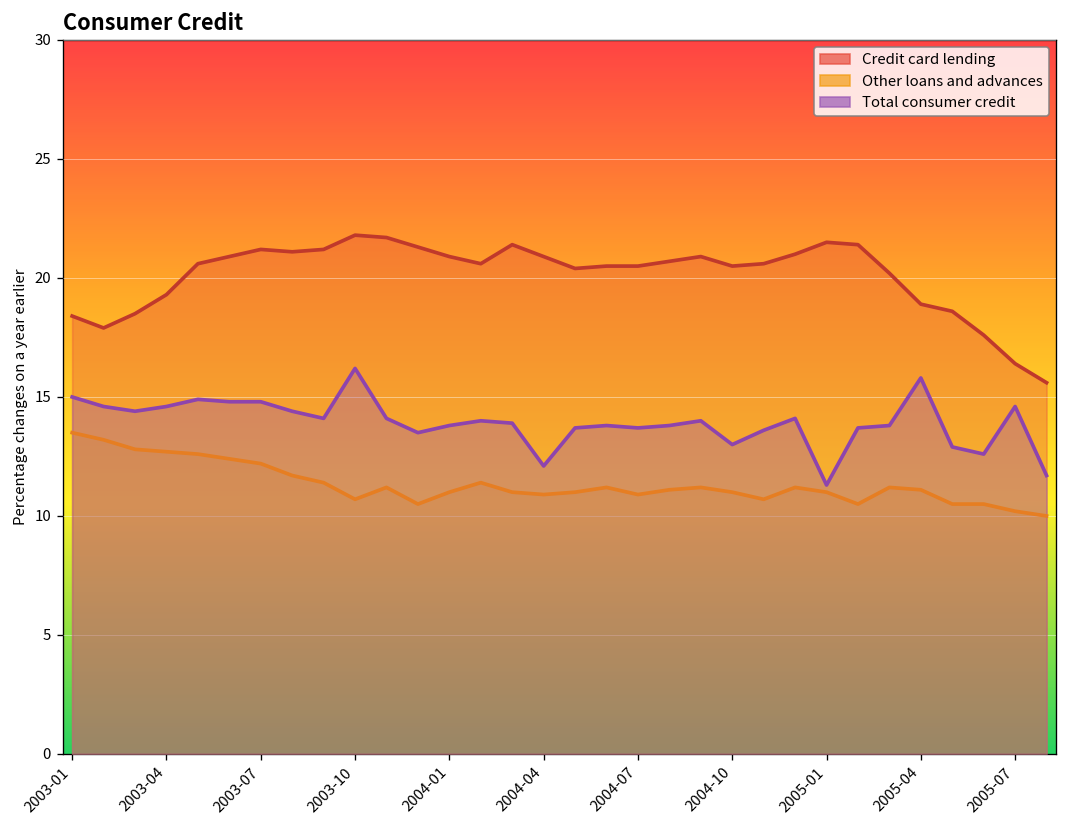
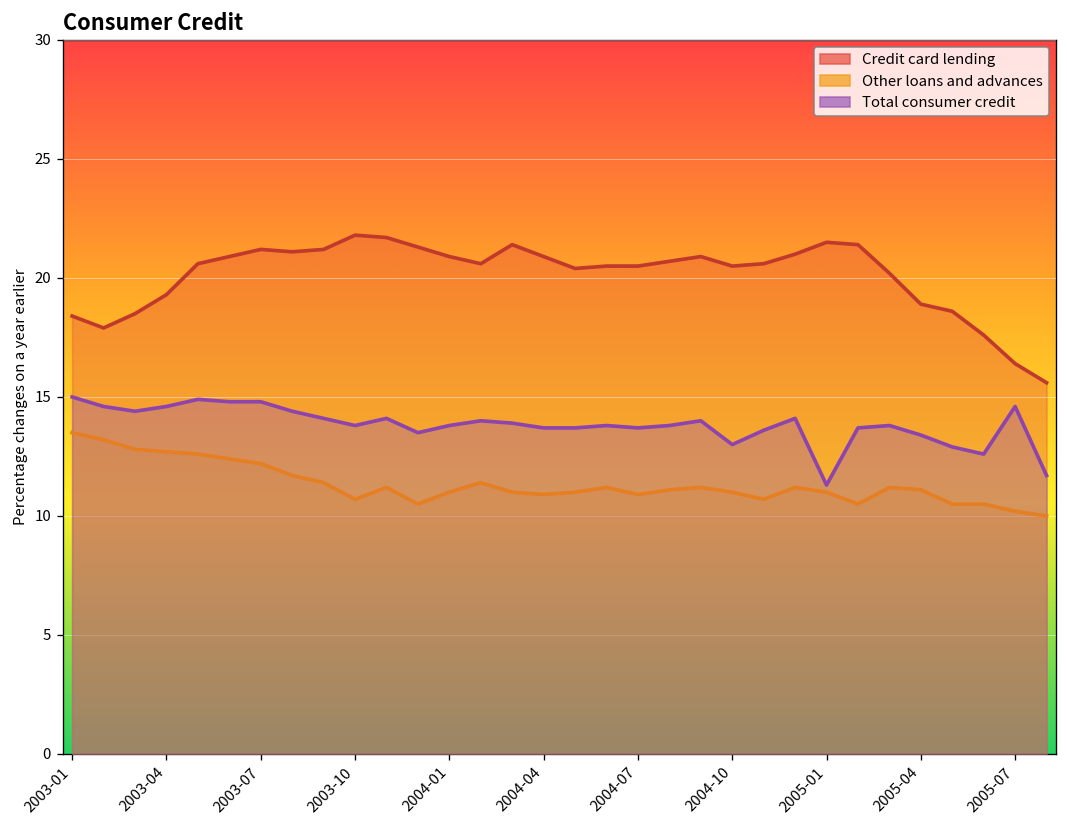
Total consumer credit, 2003-10: 16.2 -> 13.8
Total consumer credit, 2004-04: 12.1 -> 13.7
Total consumer credit, 2005-04: 15.8 -> 13.4
